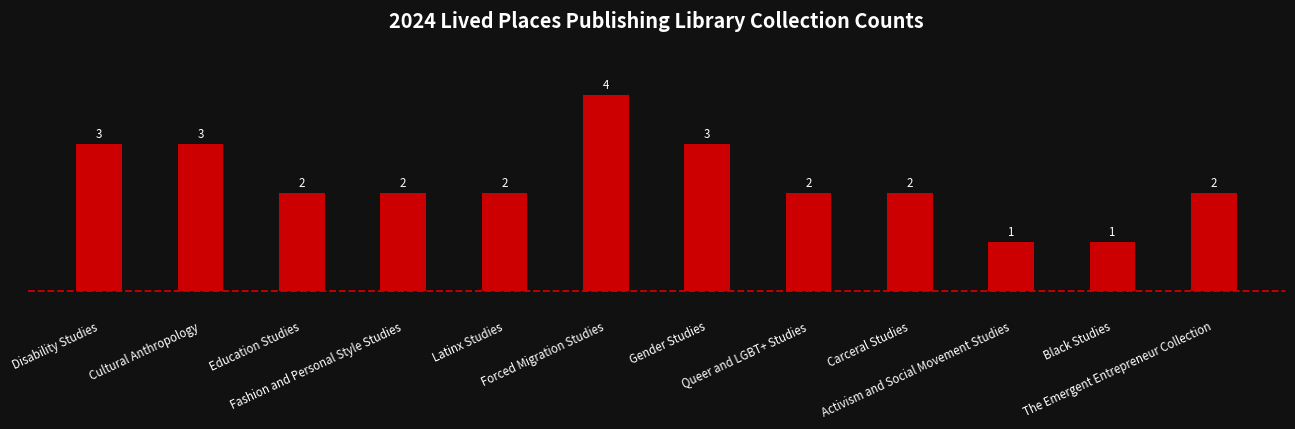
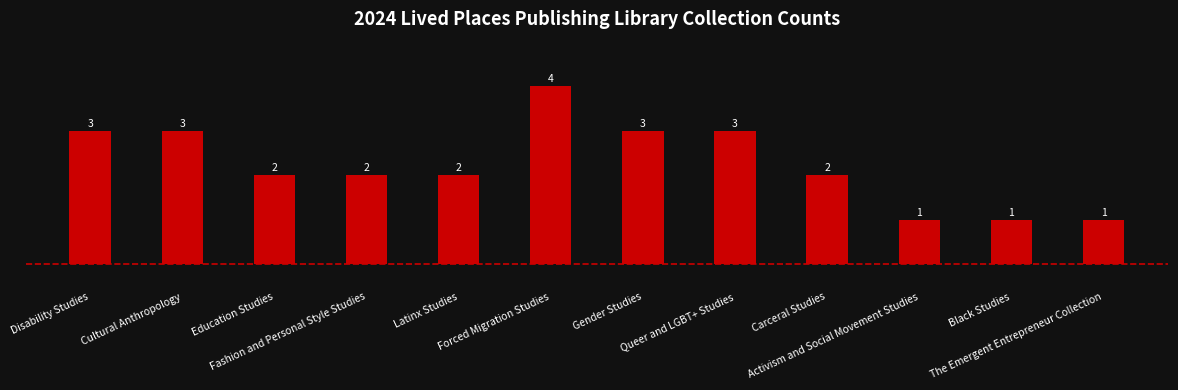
Queer and LGBT+ Studies: 2 -> 3
The Emergent Entrepreneur Collection: 2 -> 1
